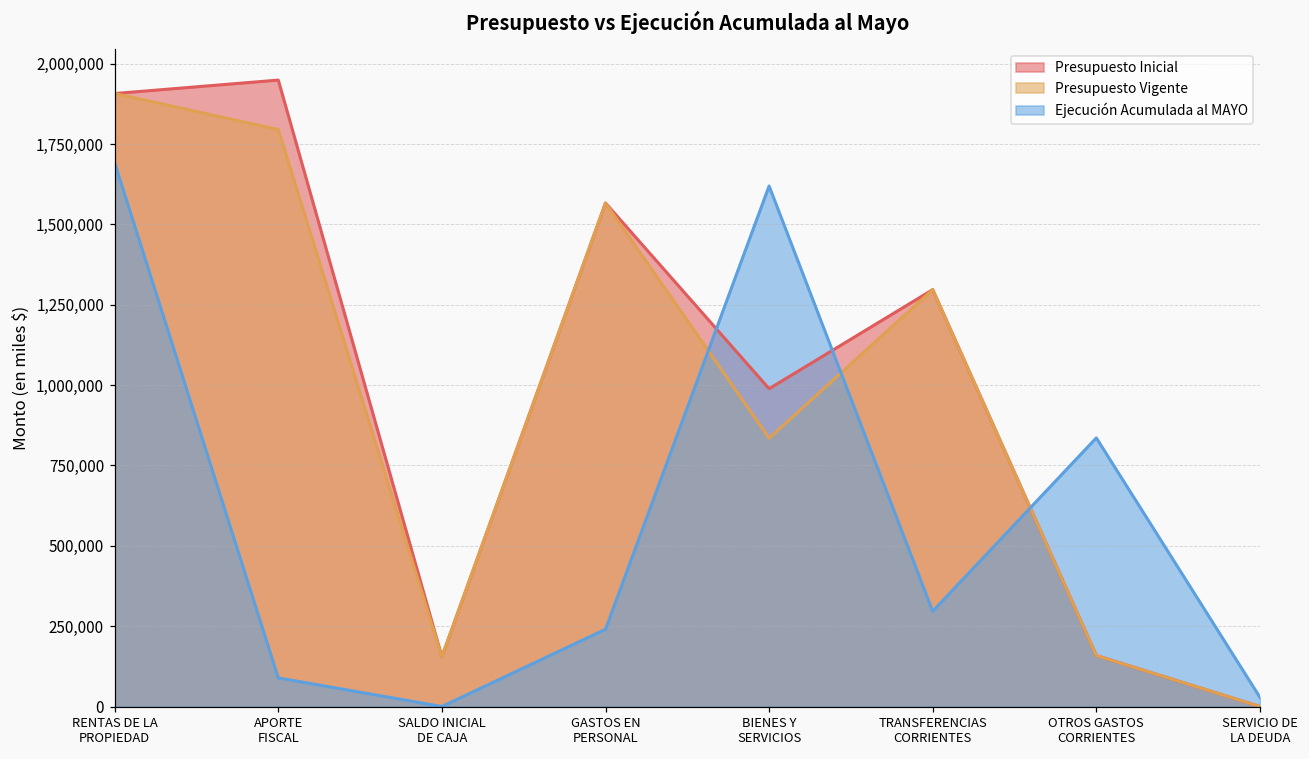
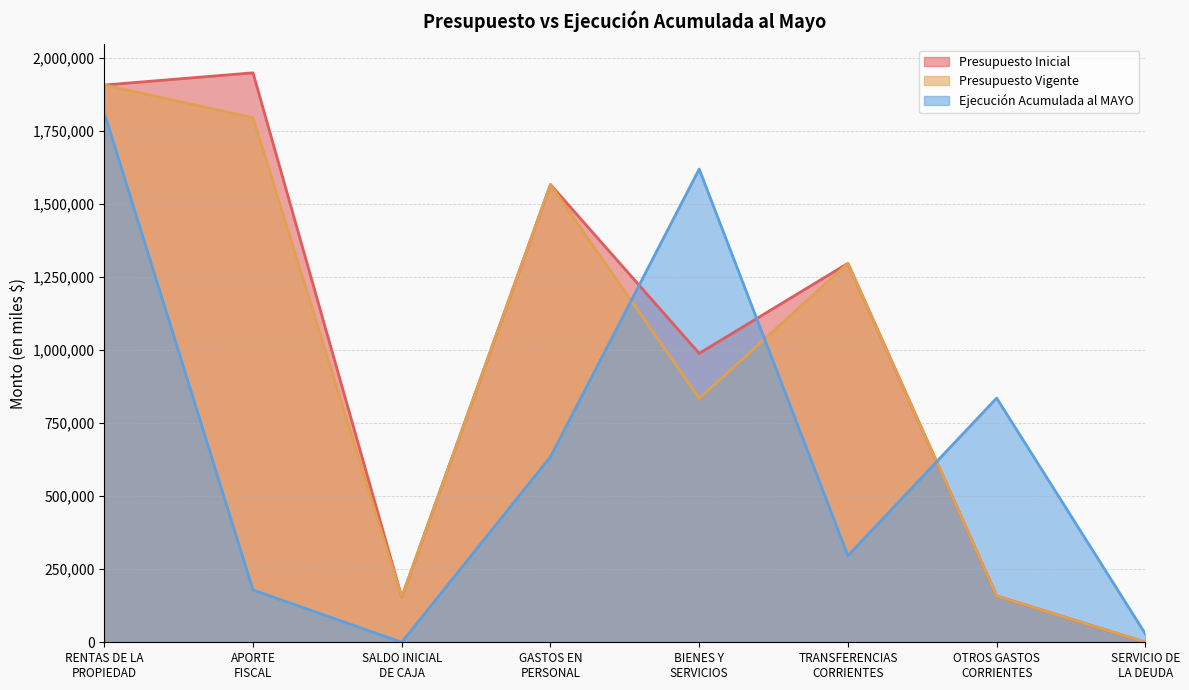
Ejecución Acumulada al MAYO, RENTAS DE LA PROPIEDAD: 1,690,000 -> 1,810,000
Ejecución Acumulada al MAYO, APORTE FISCAL: 90,000 -> 180,000
Ejecución Acumulada al MAYO, GASTOS EN PERSONAL: 240,000 -> 630,000
